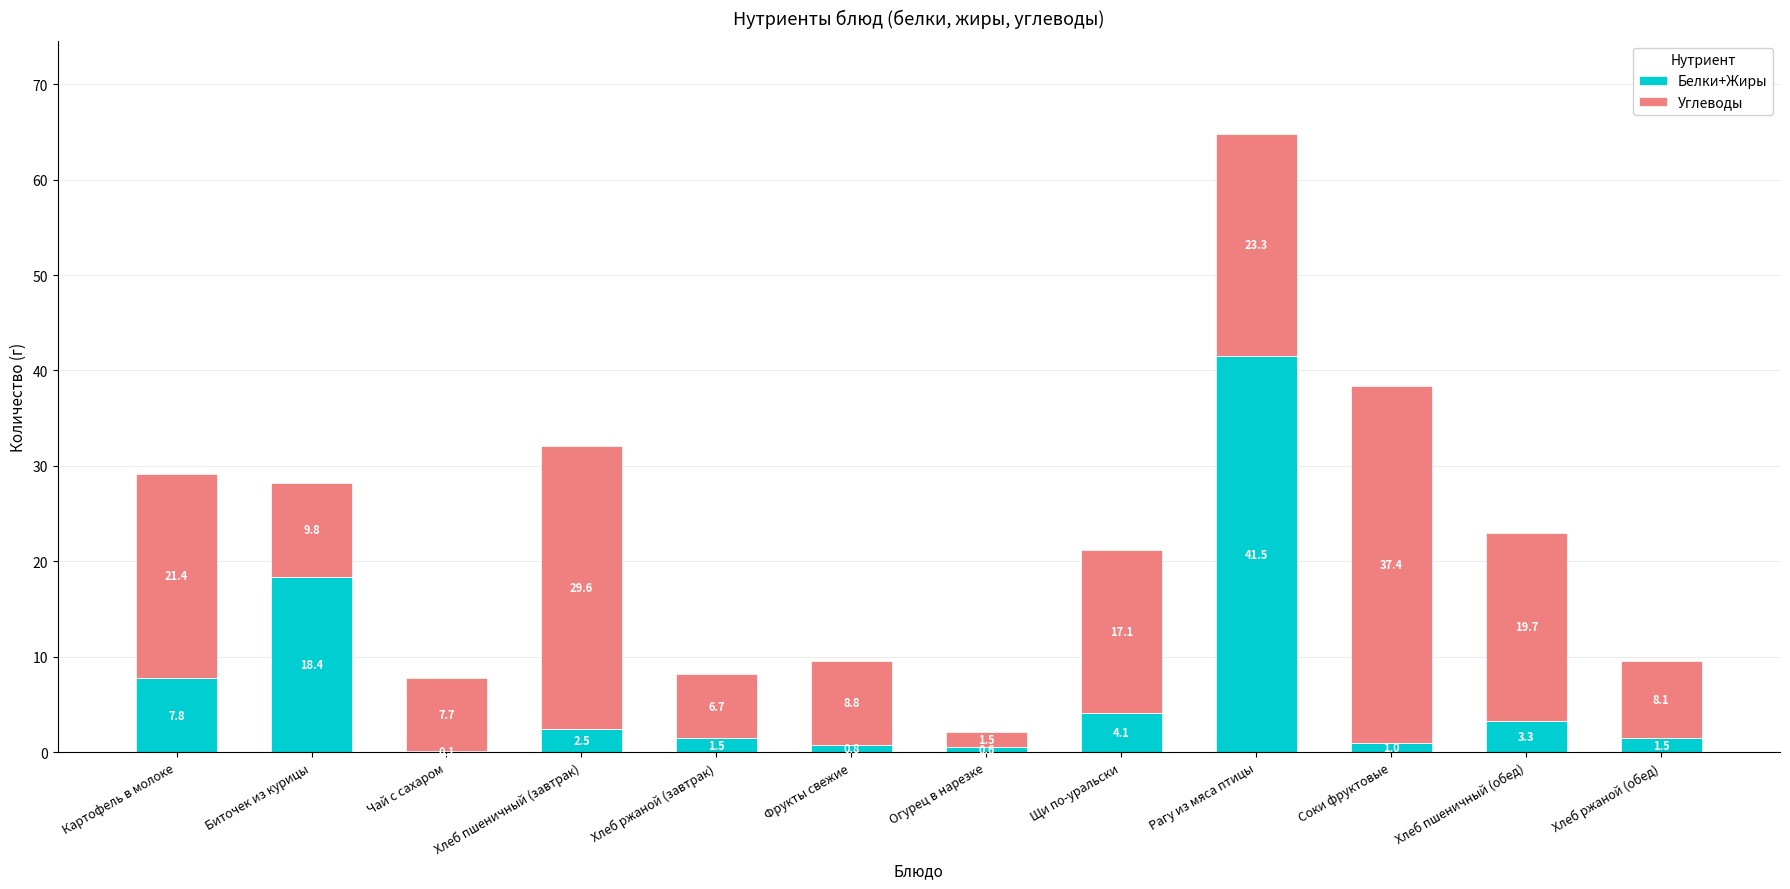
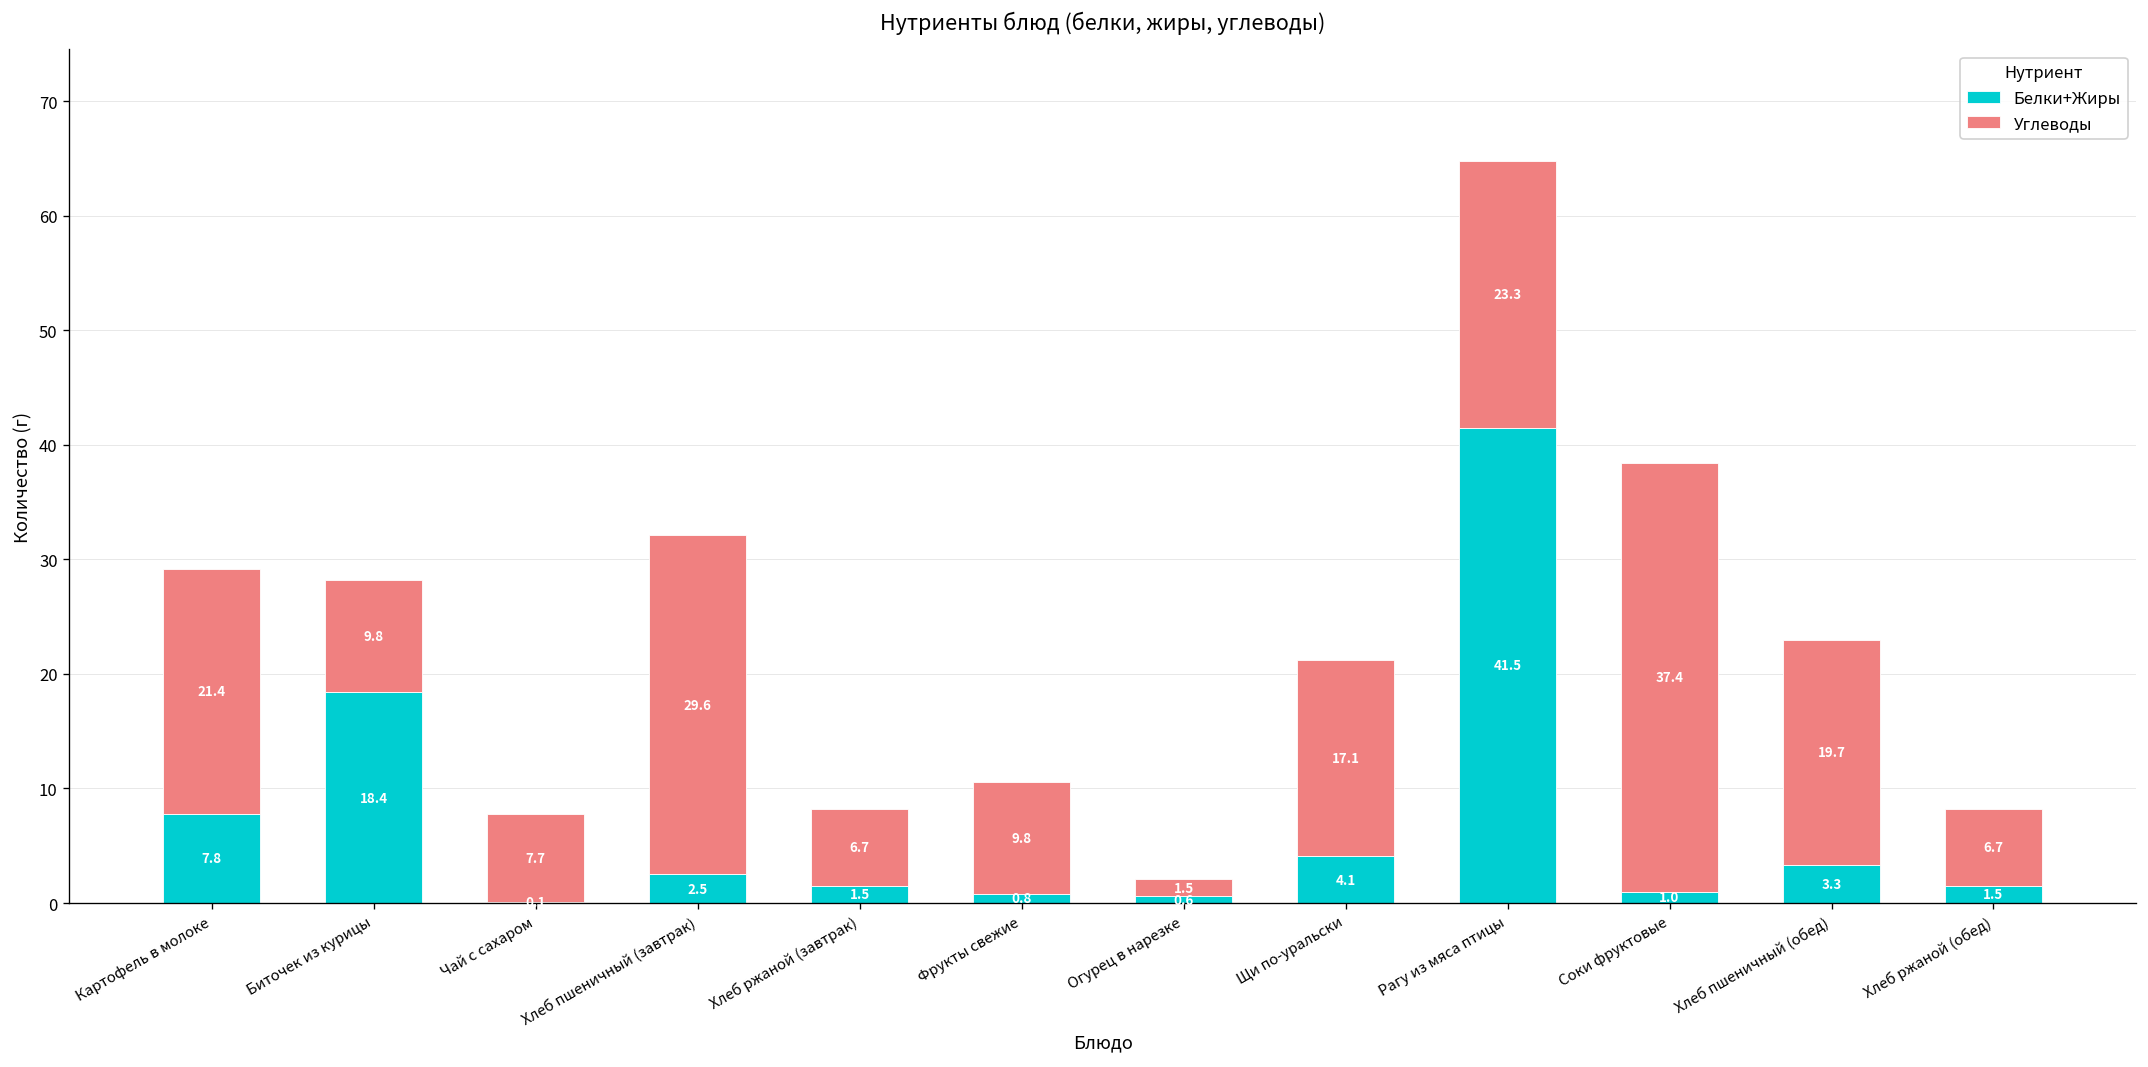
Углеводы, Фрукты свежие: 8.8 -> 9.8
Углеводы, Хлеб ржаной (обед): 8.1 -> 6.7
